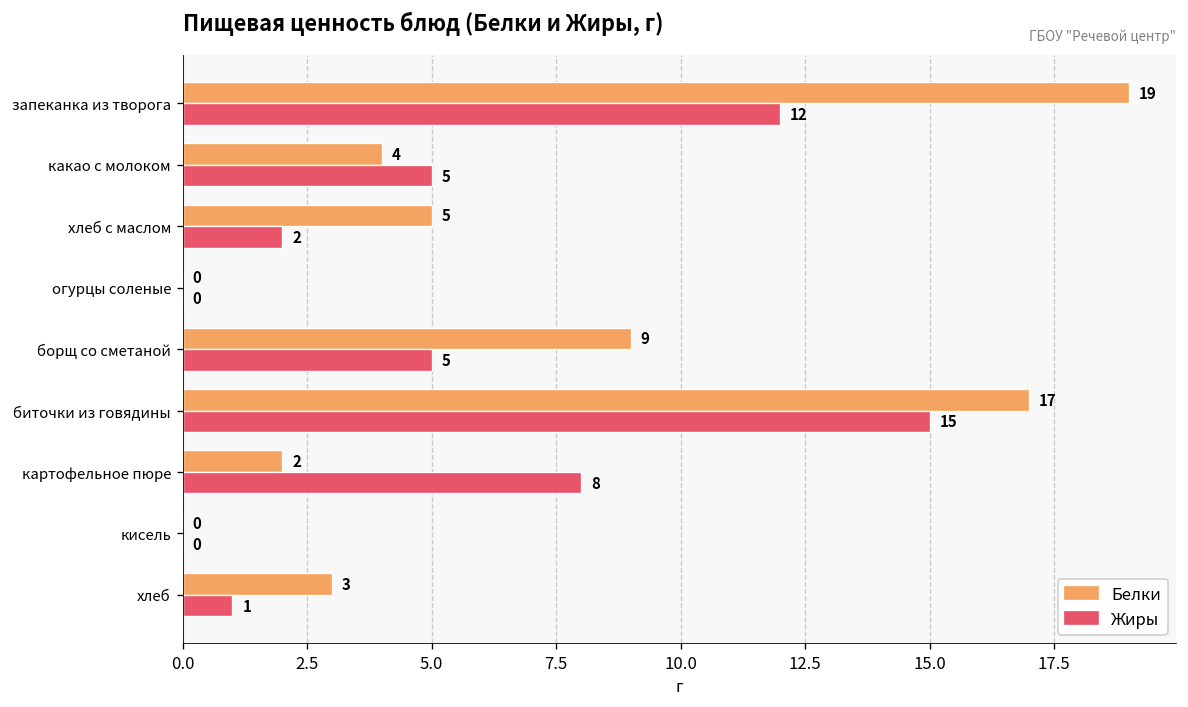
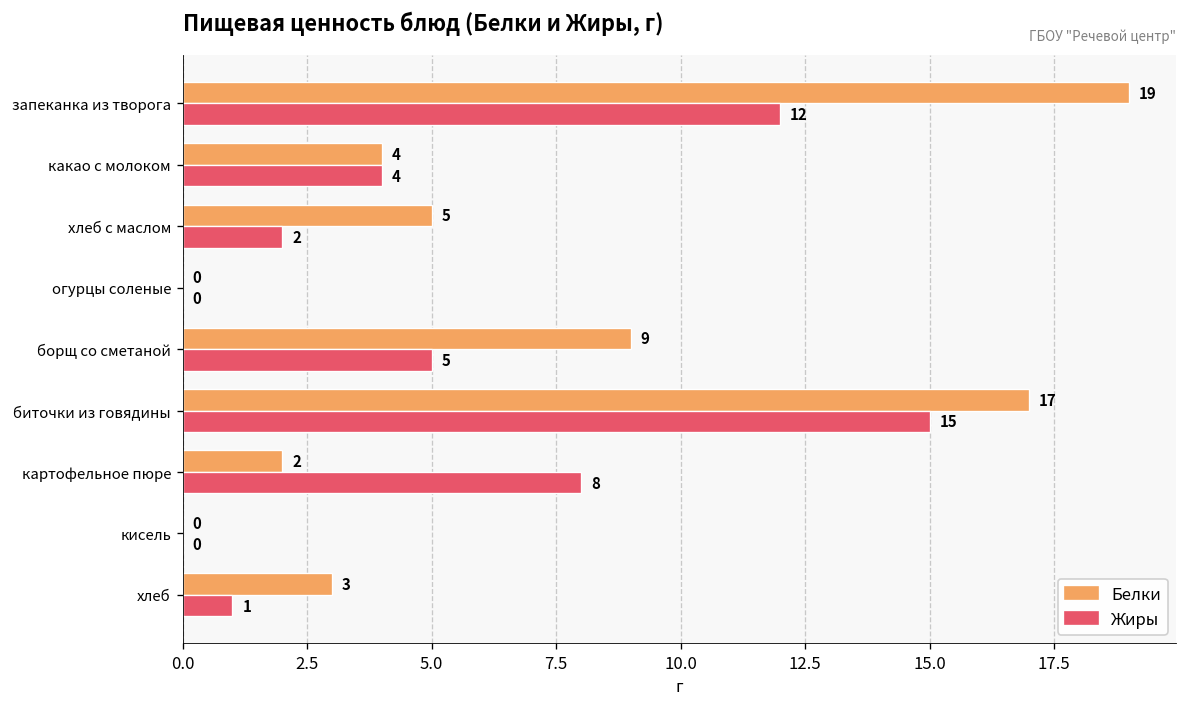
Жиры, какао с молоком: 5 -> 4
